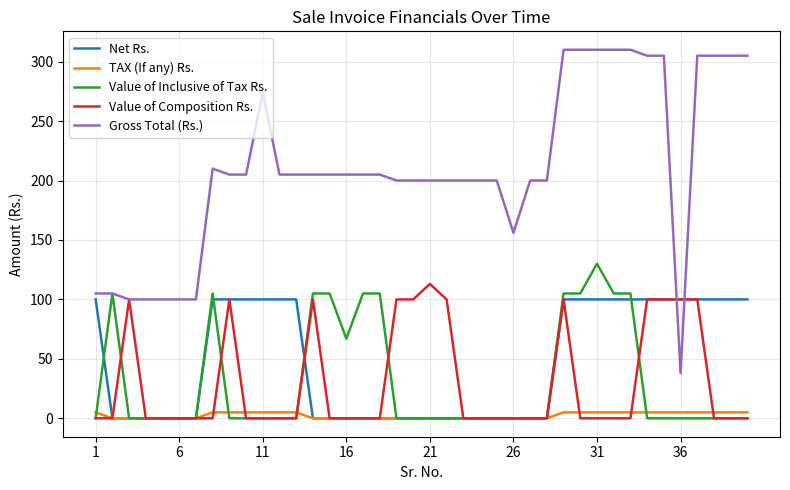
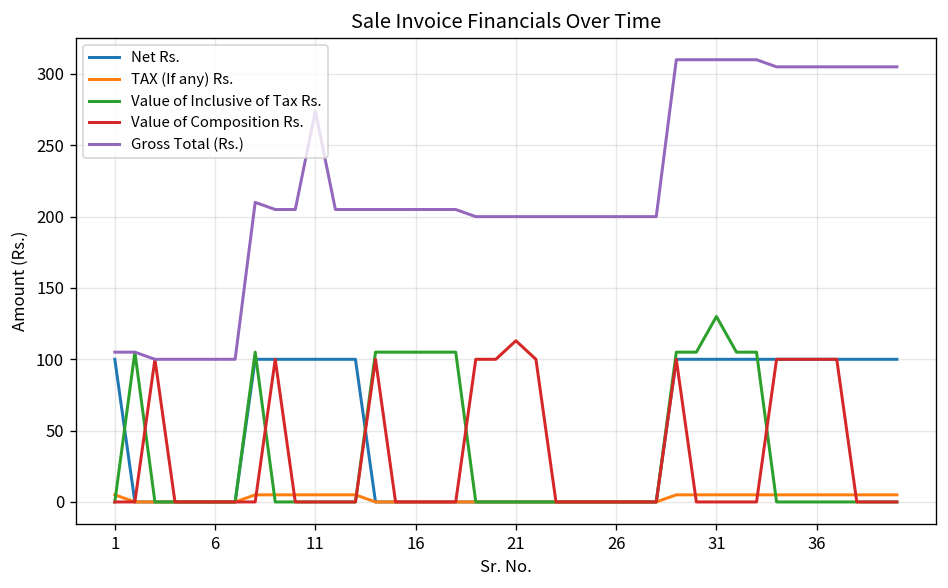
Value of Inclusive of Tax Rs., 16: 67 -> 105
Gross Total (Rs.), 26: 156 -> 200
Gross Total (Rs.), 36: 38 -> 305
